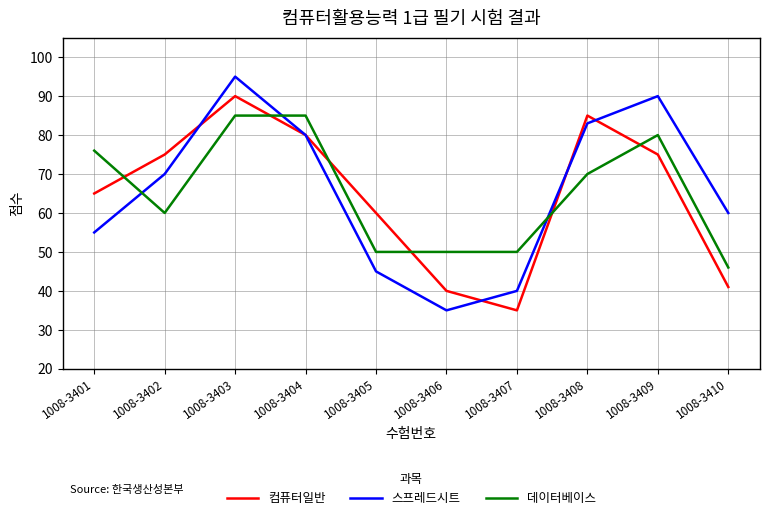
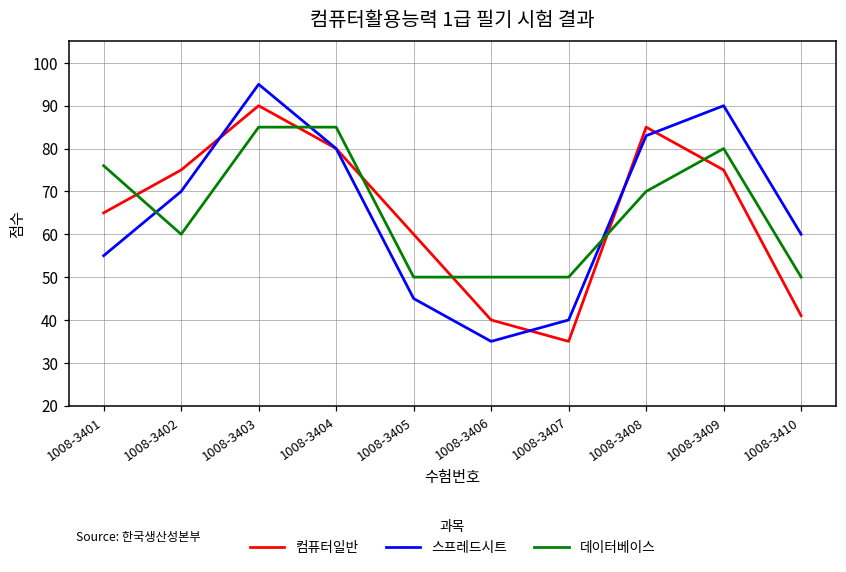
데이터베이스, 1008-3410: 46 -> 50
